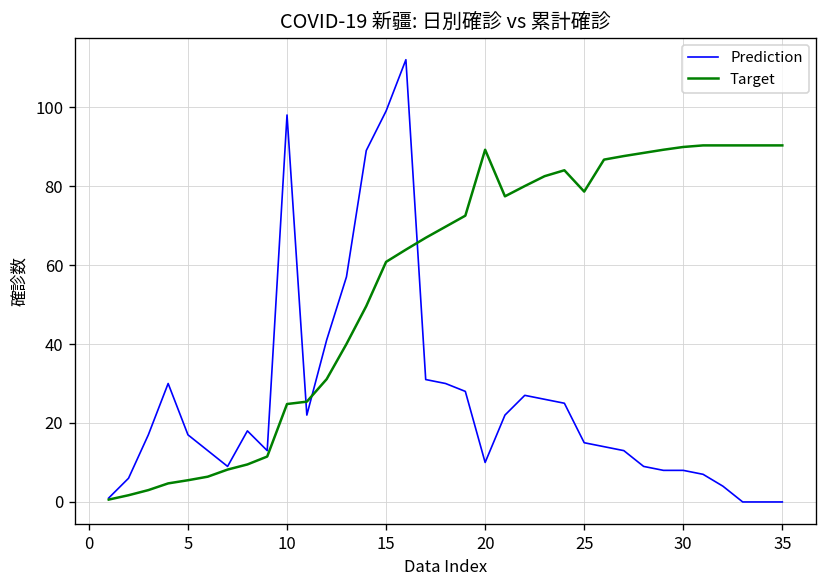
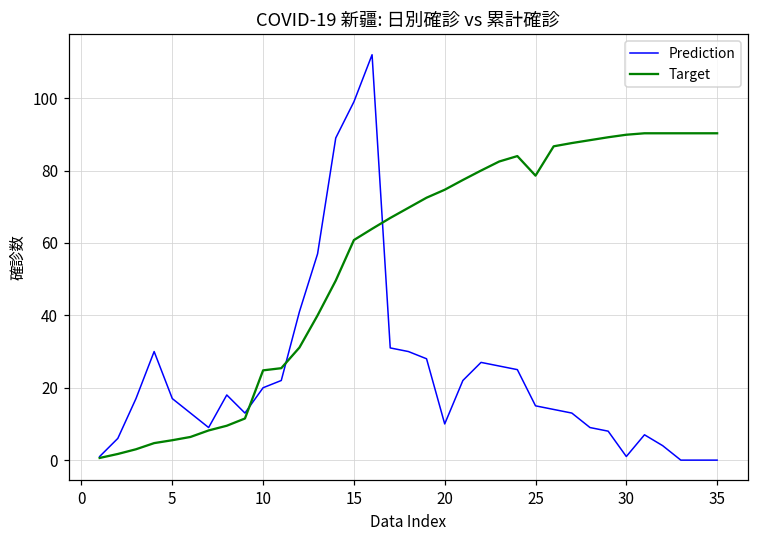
Prediction, 10: 98 -> 20
Target, 20: 89 -> 75
Prediction, 30: 8 -> 1
